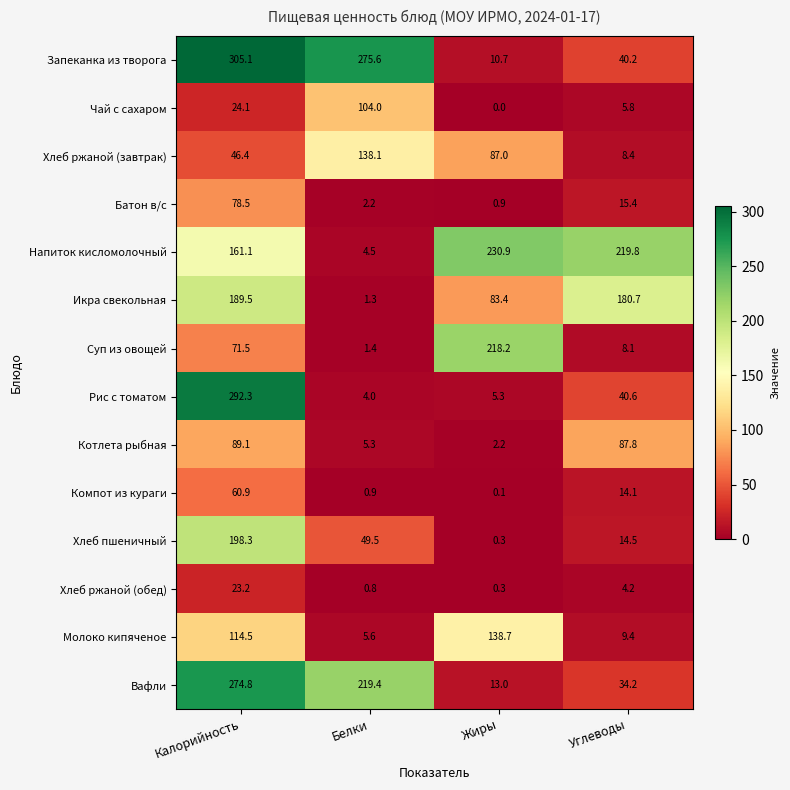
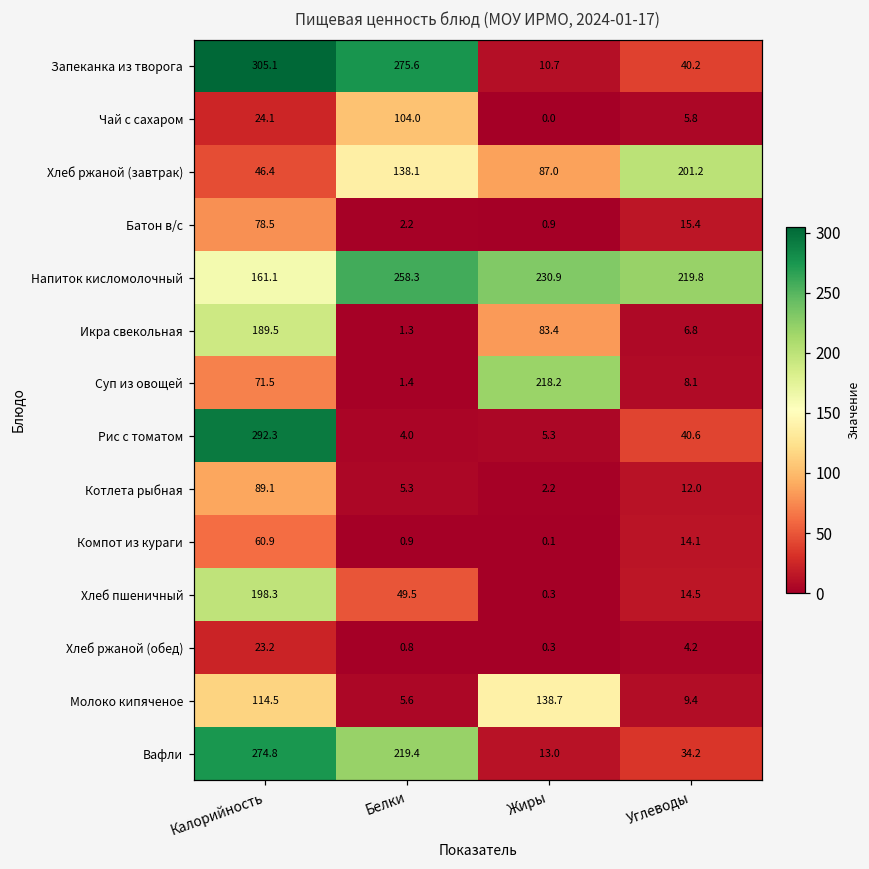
Хлеб ржаной (завтрак), Углеводы: 8.4 -> 201.2
Напиток кисломолочный, Белки: 4.5 -> 258.3
Икра свекольная, Углеводы: 180.7 -> 6.8
Котлета рыбная, Углеводы: 87.8 -> 12.0
